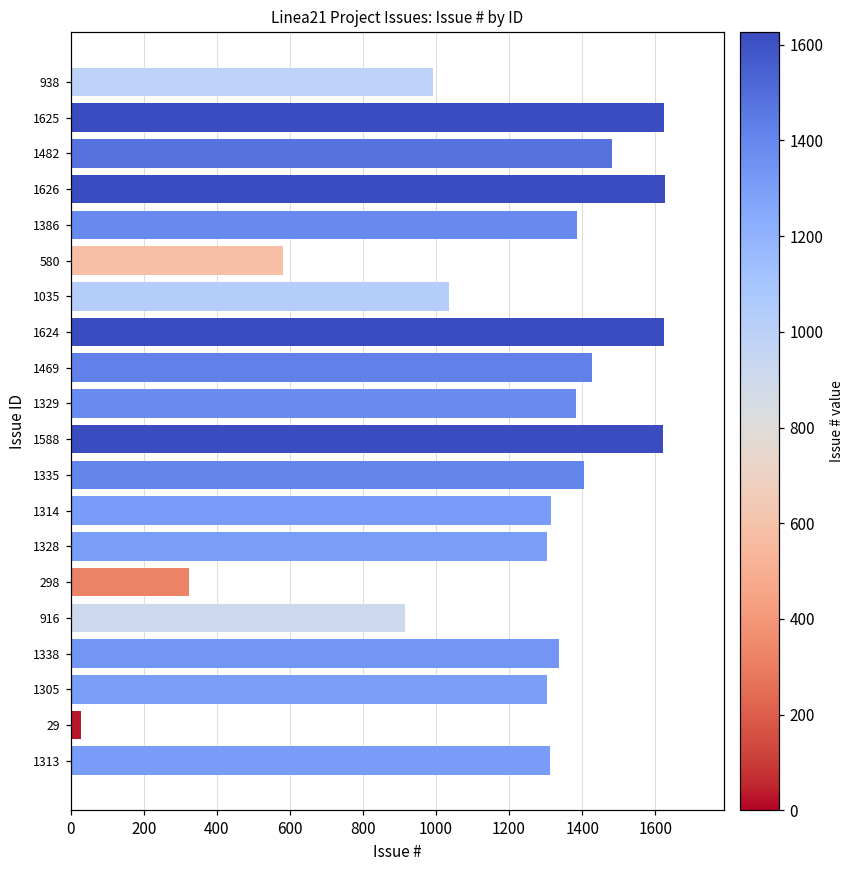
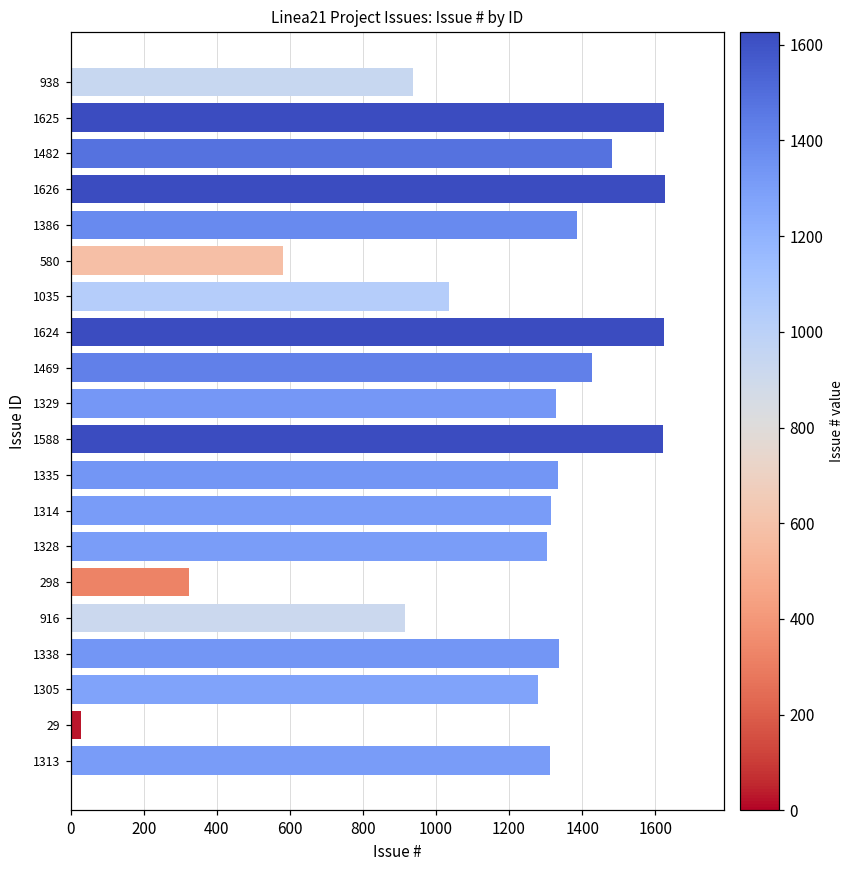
938: 990 -> 940
1329: 1380 -> 1330
1335: 1410 -> 1340
1305: 1310 -> 1280
